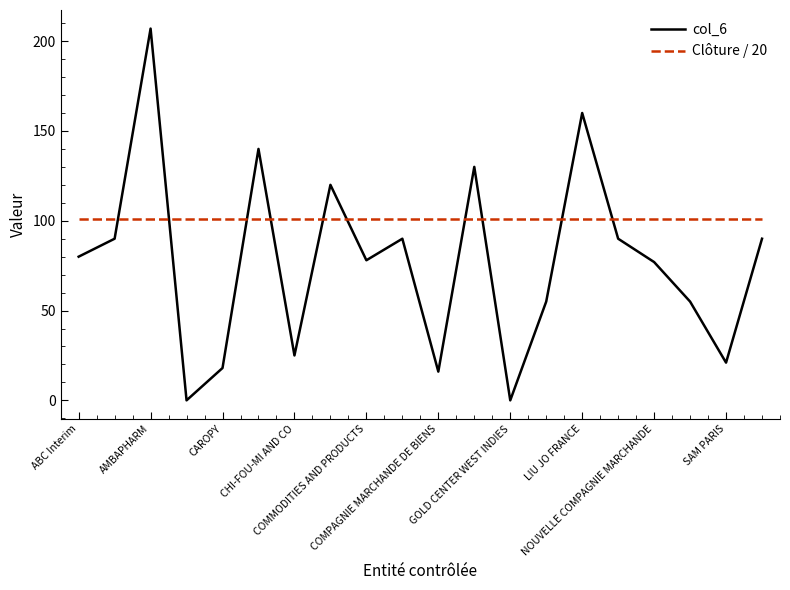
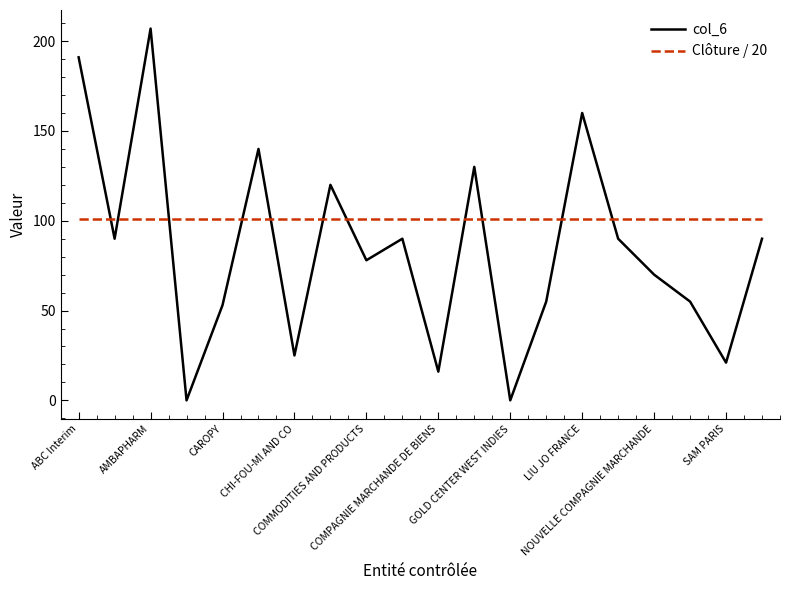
col_6, ABC Interim: 80 -> 191
col_6, CAROPY: 18 -> 53
col_6, NOUVELLE COMPAGNIE MARCHANDE: 77 -> 70
